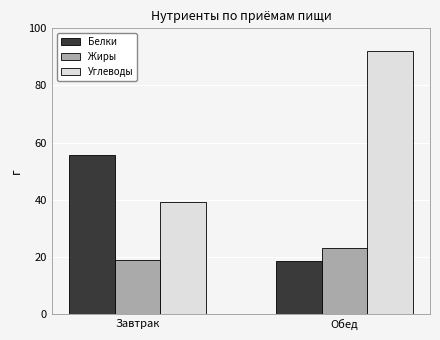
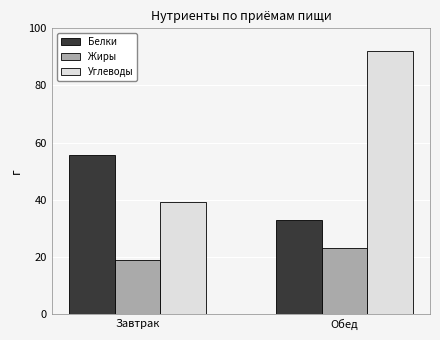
Белки, Обед: 19 -> 33
